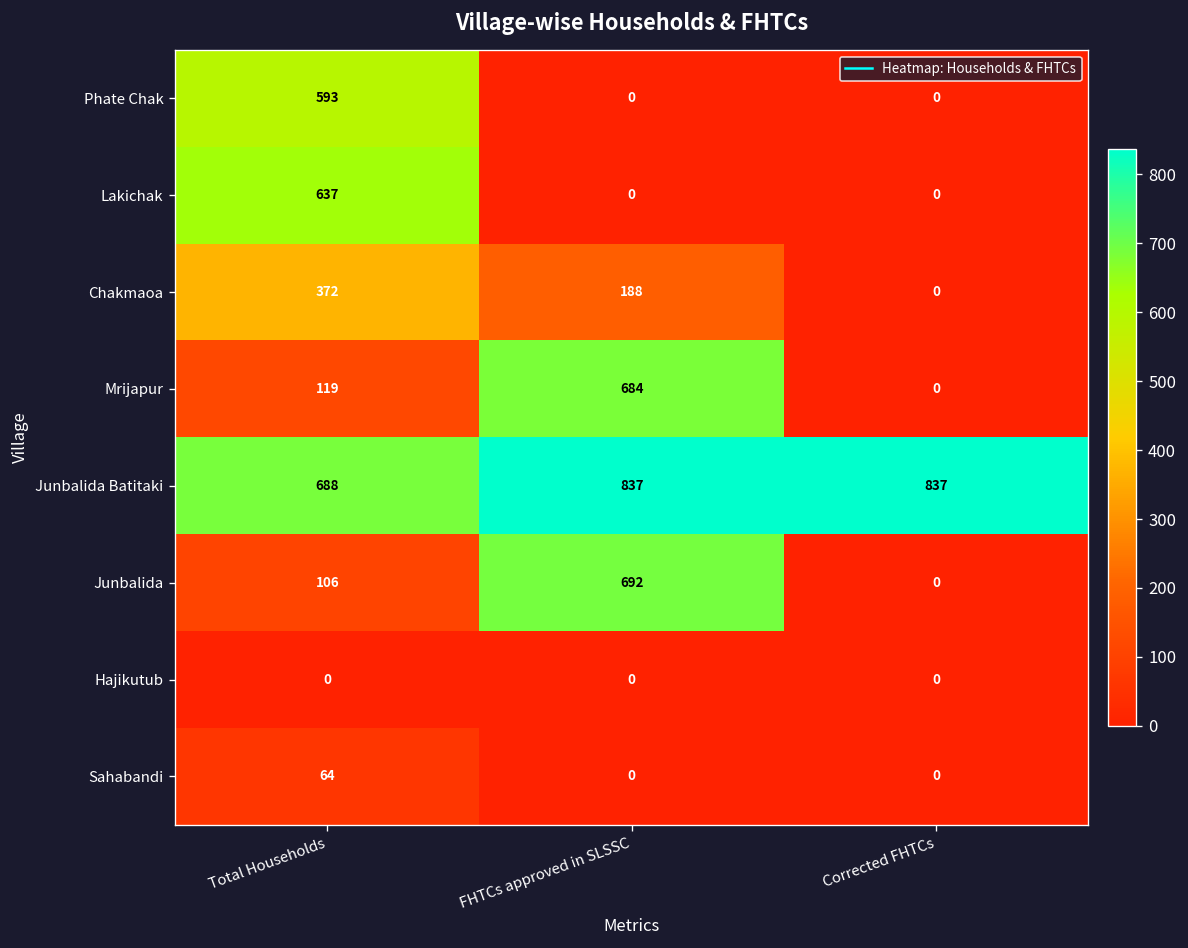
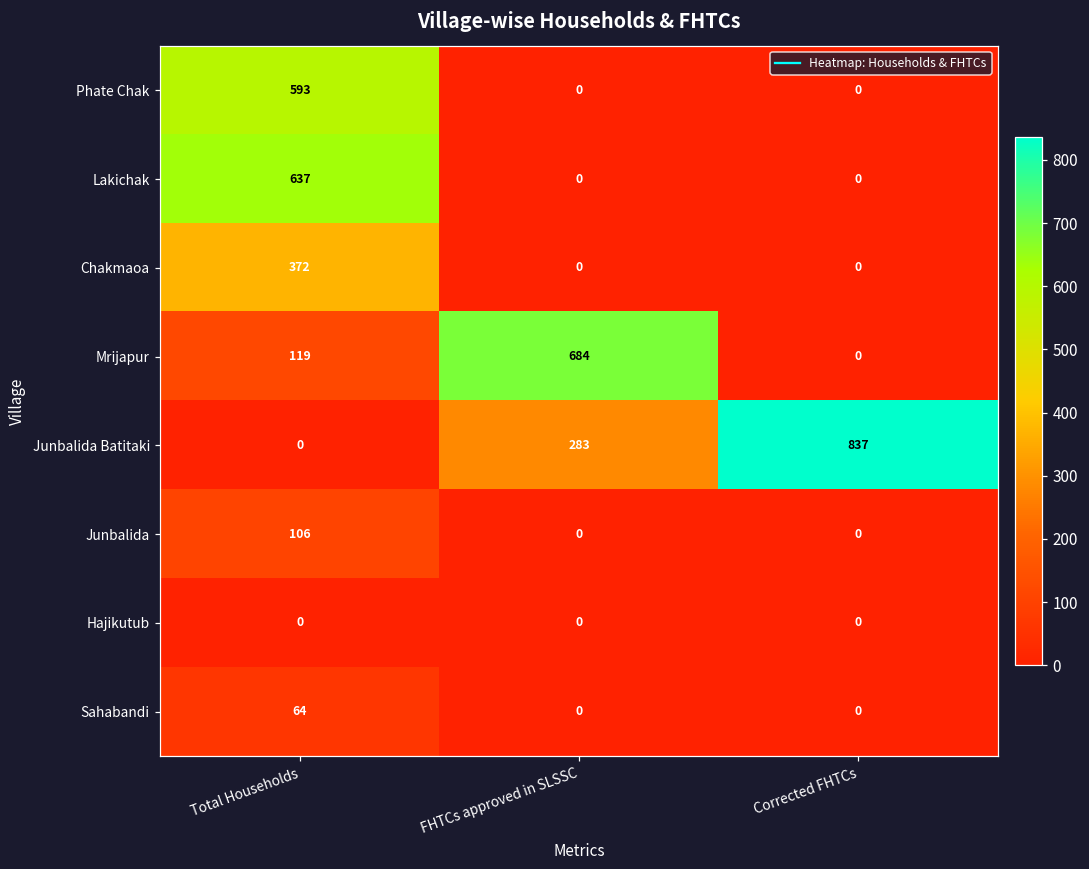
Chakmaoa, FHTCs approved in SLSSC: 188 -> 0
Junbalida Batitaki, Total Households: 688 -> 0
Junbalida Batitaki, FHTCs approved in SLSSC: 837 -> 283
Junbalida, FHTCs approved in SLSSC: 692 -> 0
